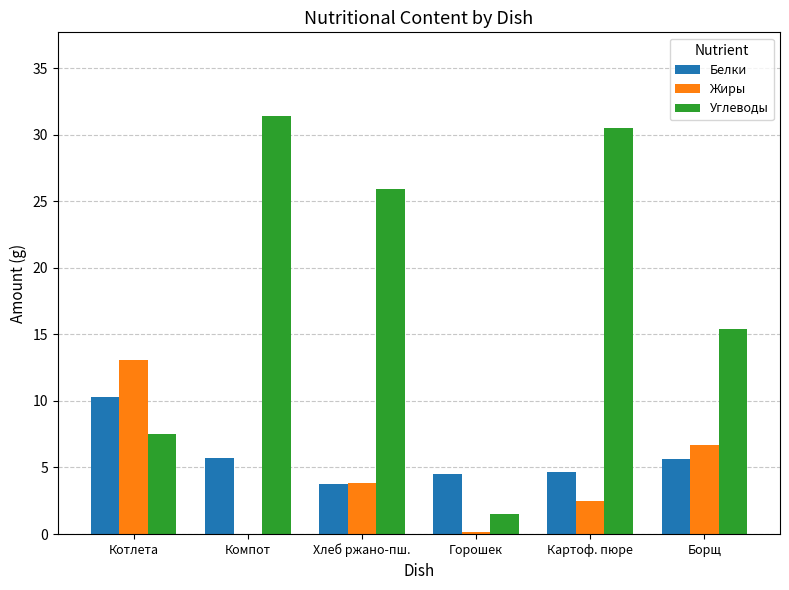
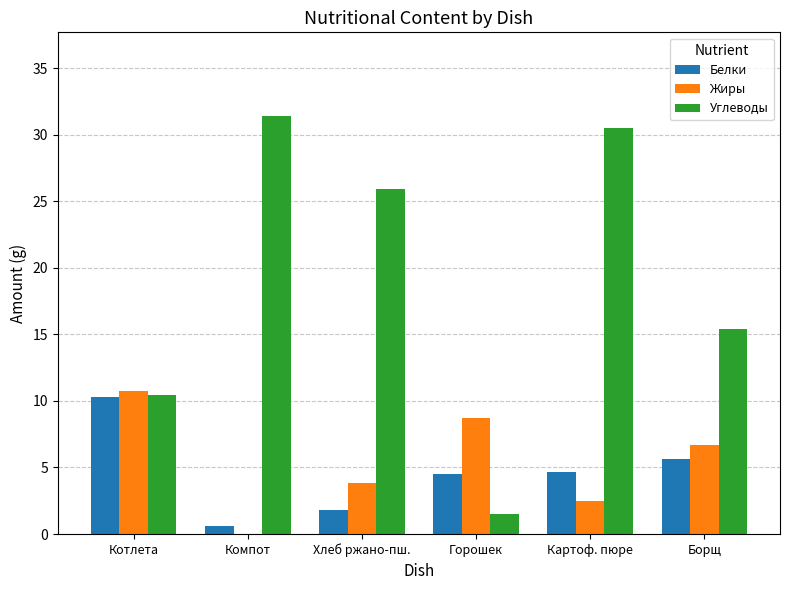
Жиры, Котлета: 13.1 -> 10.7
Углеводы, Котлета: 7.5 -> 10.4
Белки, Компот: 5.7 -> 0.6
Белки, Хлеб ржано-пш.: 3.8 -> 1.8
Жиры, Горошек: 0.1 -> 8.8
